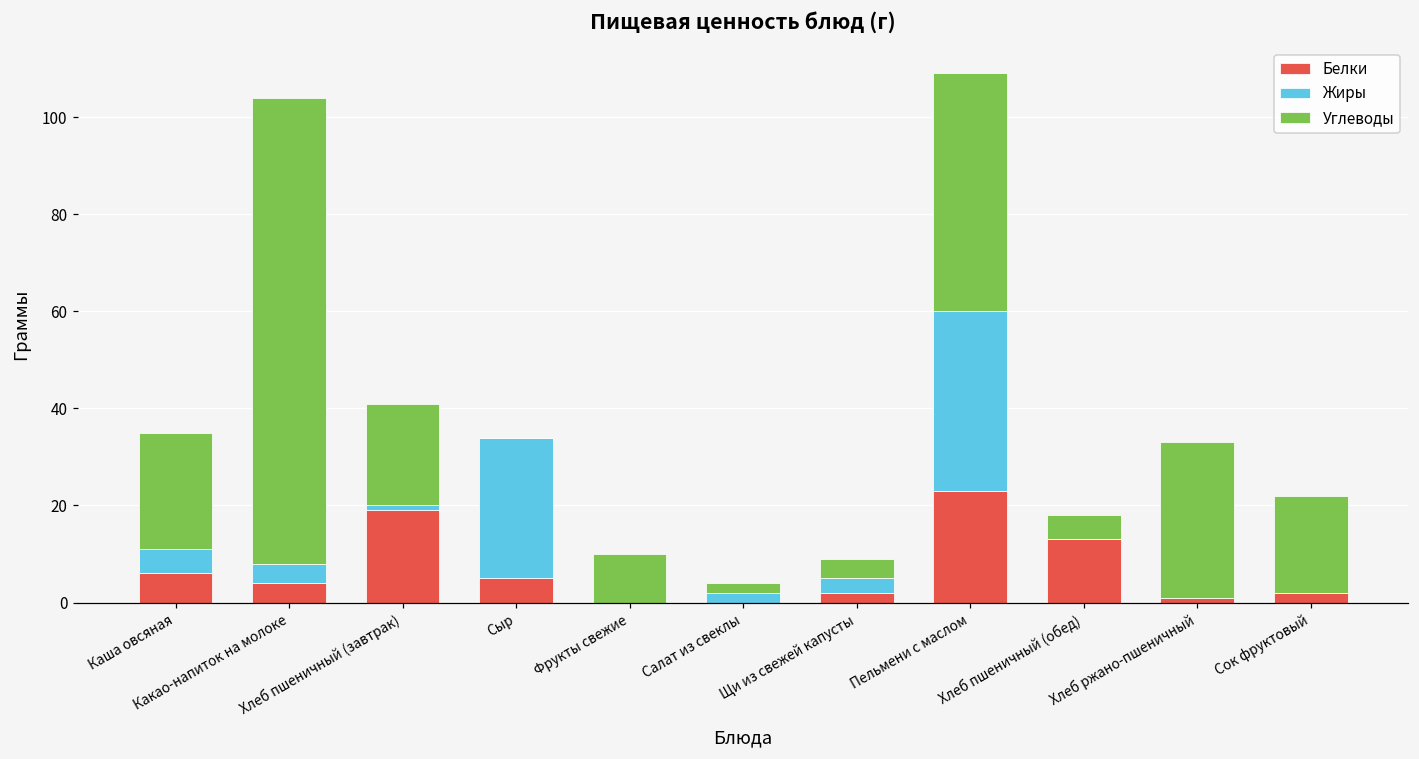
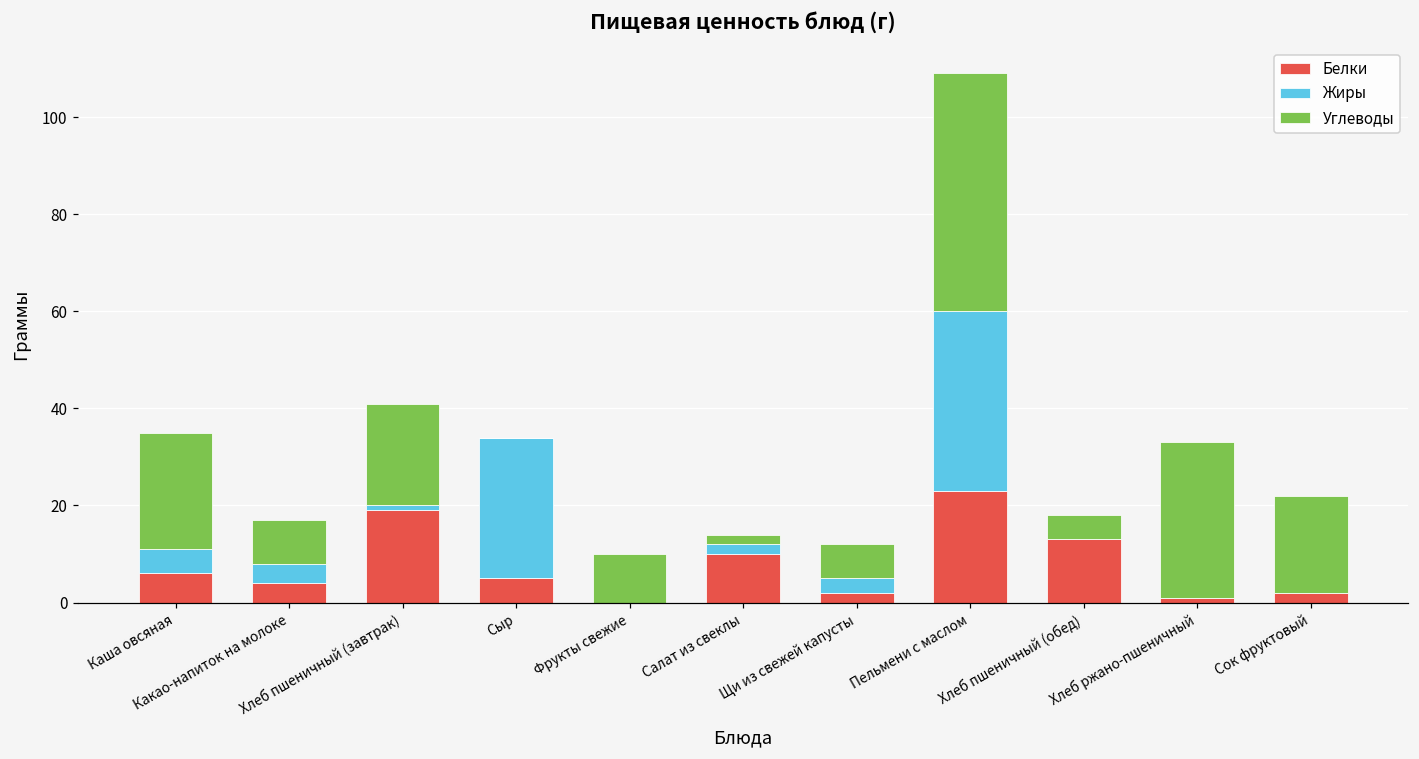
Углеводы, Какао-напиток на молоке: 96 -> 9
Белки, Салат из свеклы: 0 -> 10
Углеводы, Щи из свежей капусты: 4 -> 7
